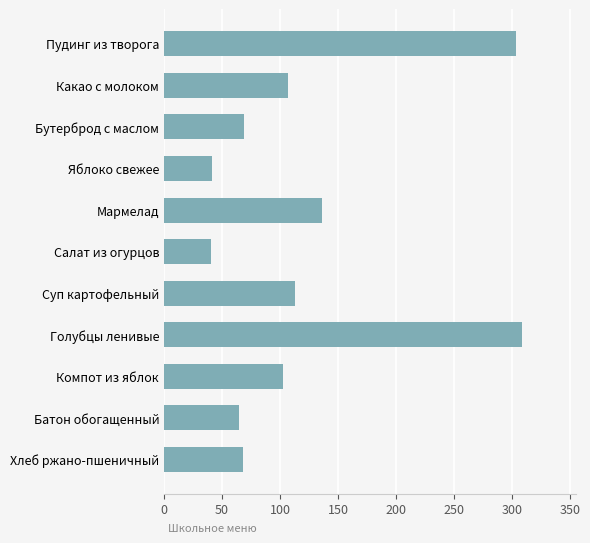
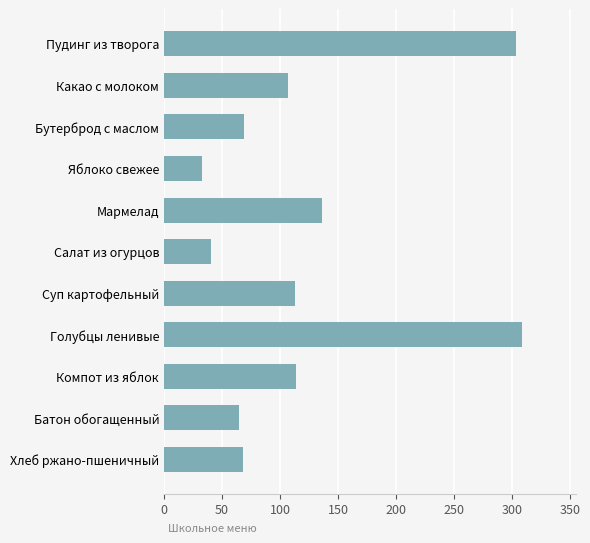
Яблоко свежее: 41 -> 33
Компот из яблок: 103 -> 114
